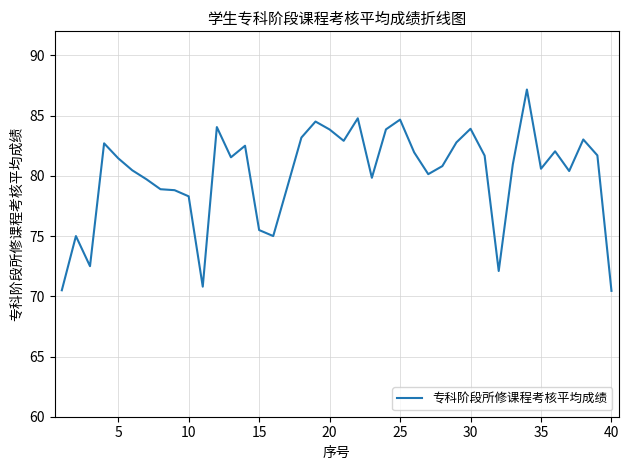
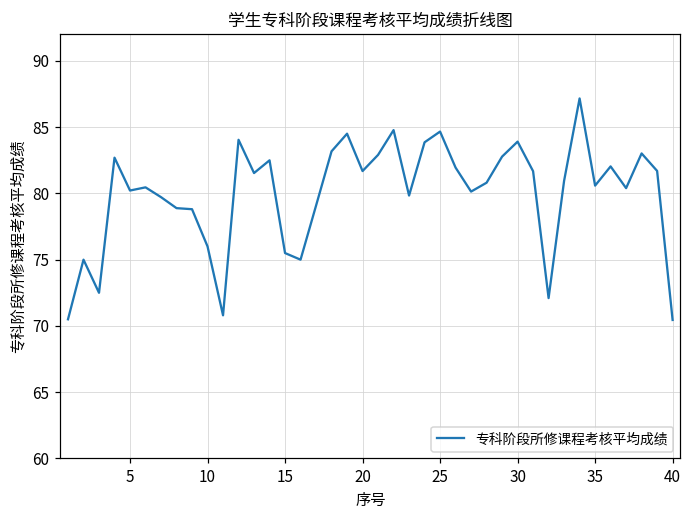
5: 81.5 -> 80.2
10: 78.3 -> 76.0
20: 83.9 -> 81.7
